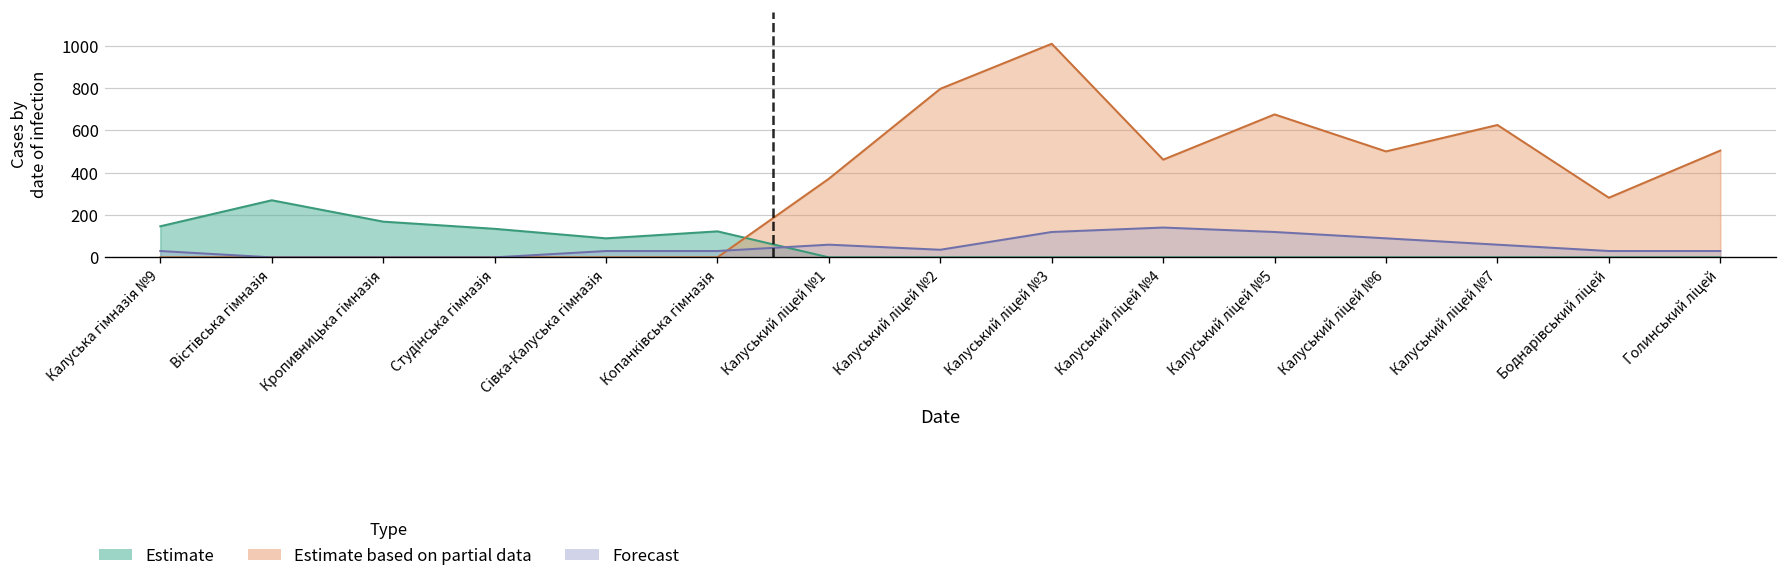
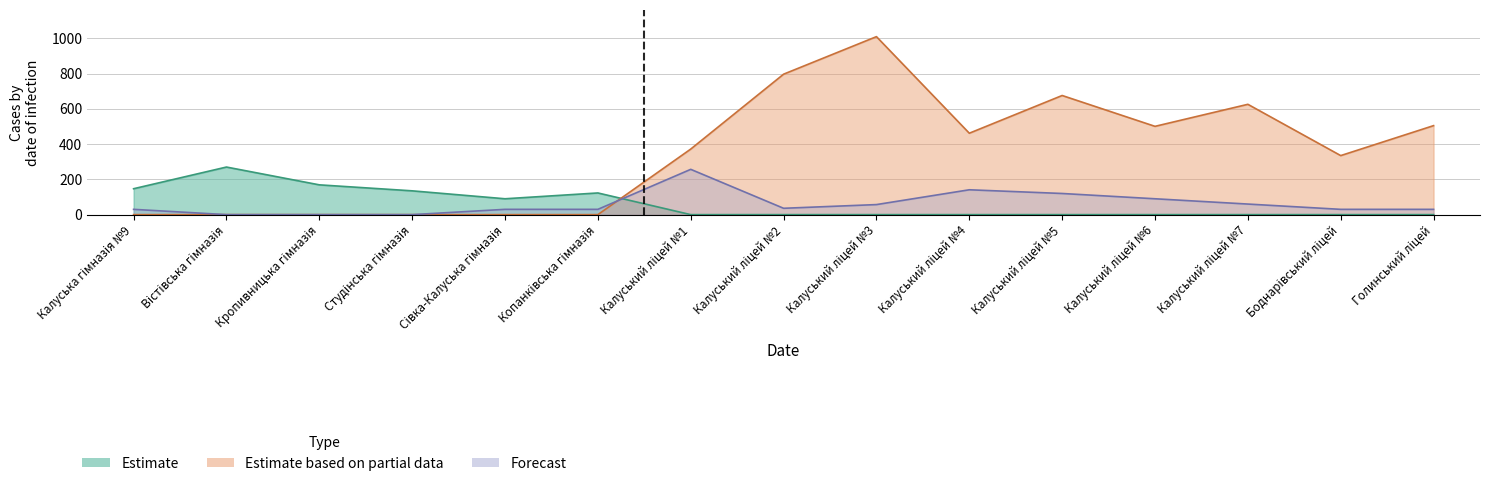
Forecast, Калуський ліцей №1: 60 -> 260
Forecast, Калуський ліцей №3: 120 -> 60
Estimate based on partial data, Боднарівський ліцей: 280 -> 340
